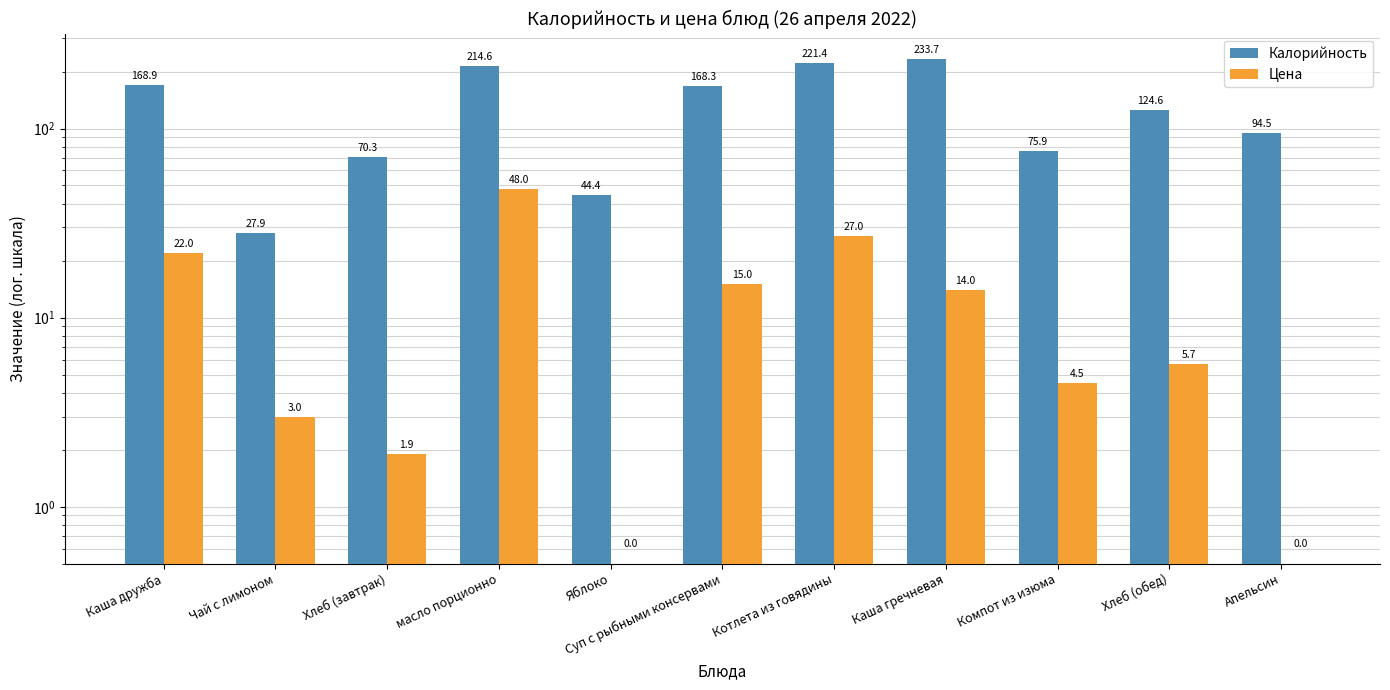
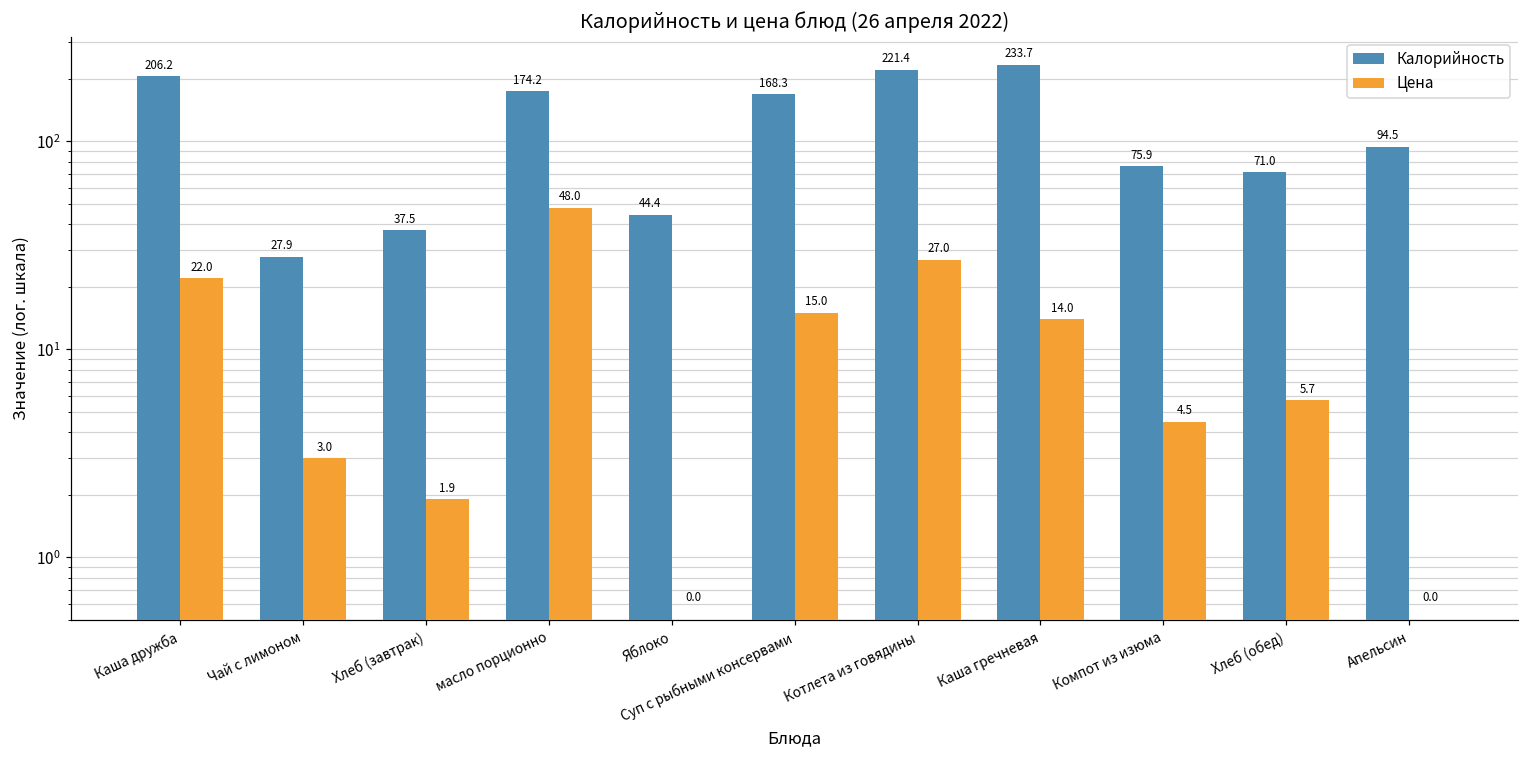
Калорийность, Каша дружба: 168.9 -> 206.2
Калорийность, Хлеб (завтрак): 70.3 -> 37.5
Калорийность, масло порционно: 214.6 -> 174.2
Калорийность, Хлеб (обед): 124.6 -> 71.0
